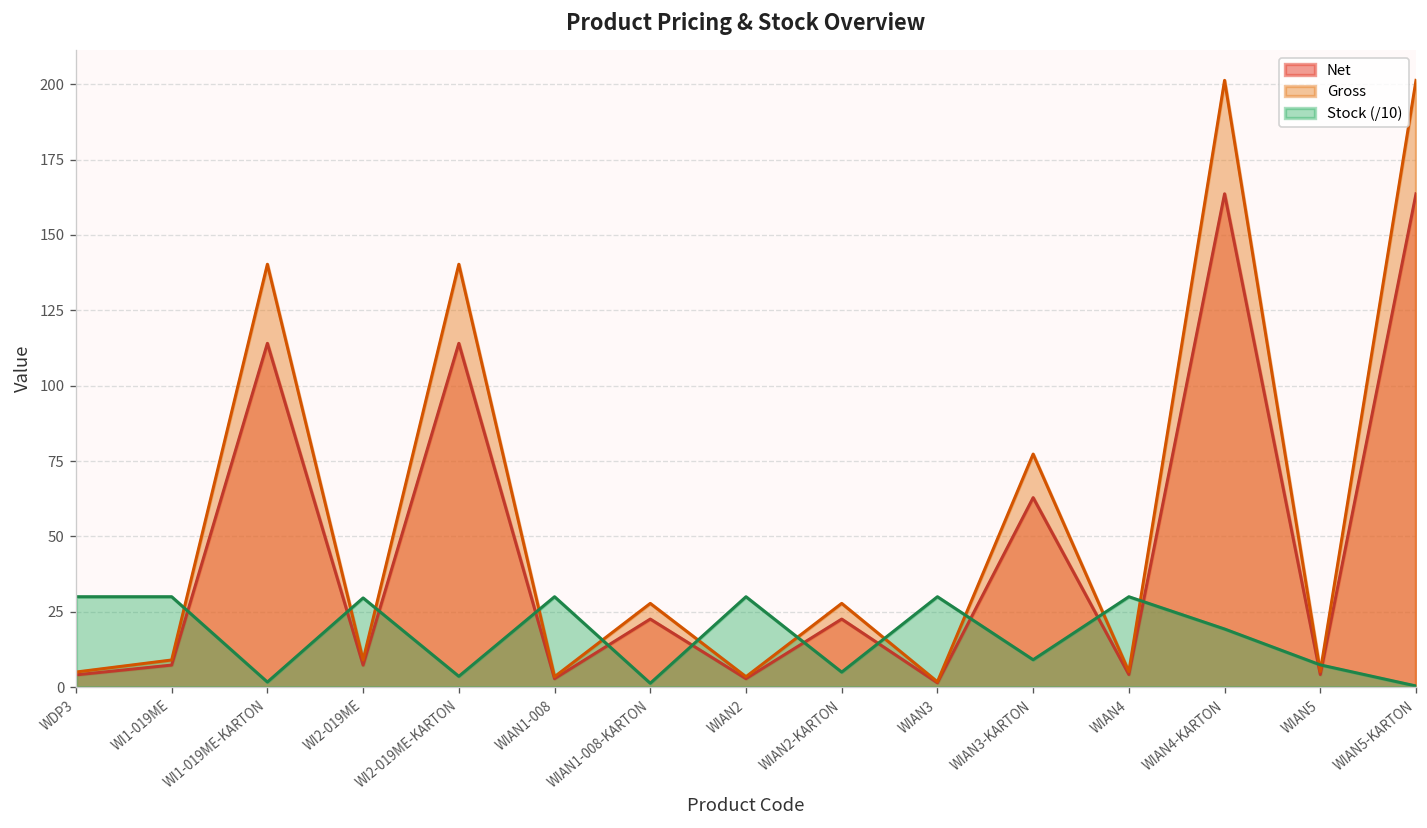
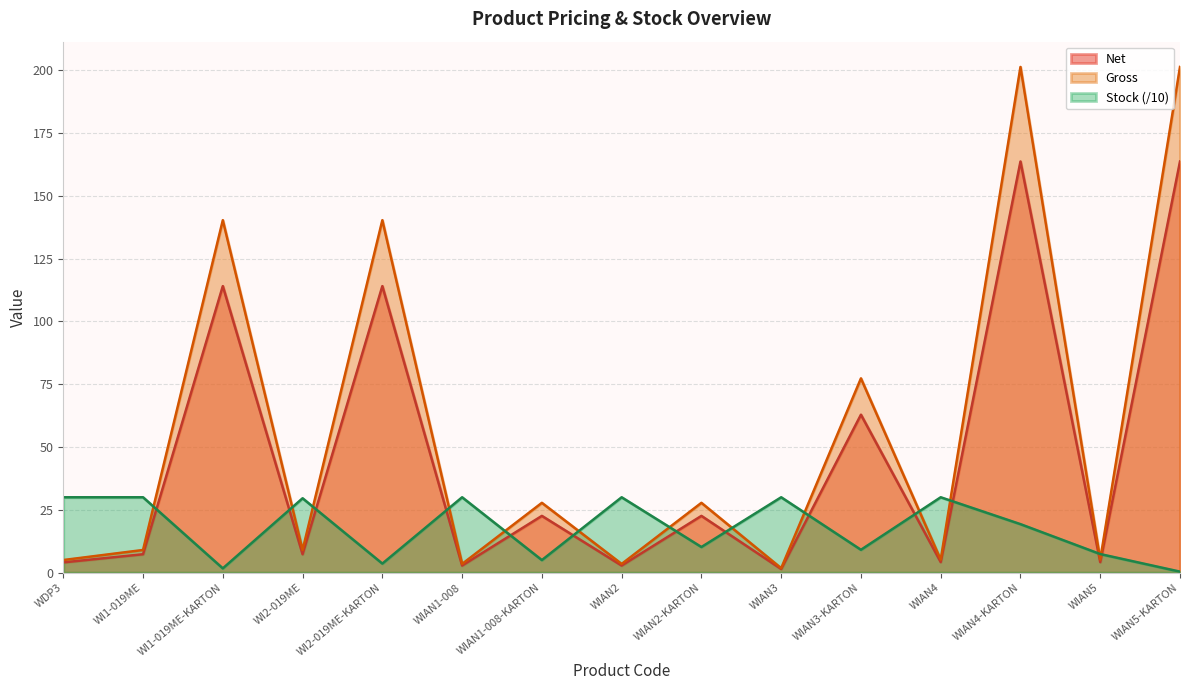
Stock (/10), WIAN1-008-KARTON: 1 -> 5
Stock (/10), WIAN2-KARTON: 5 -> 10
